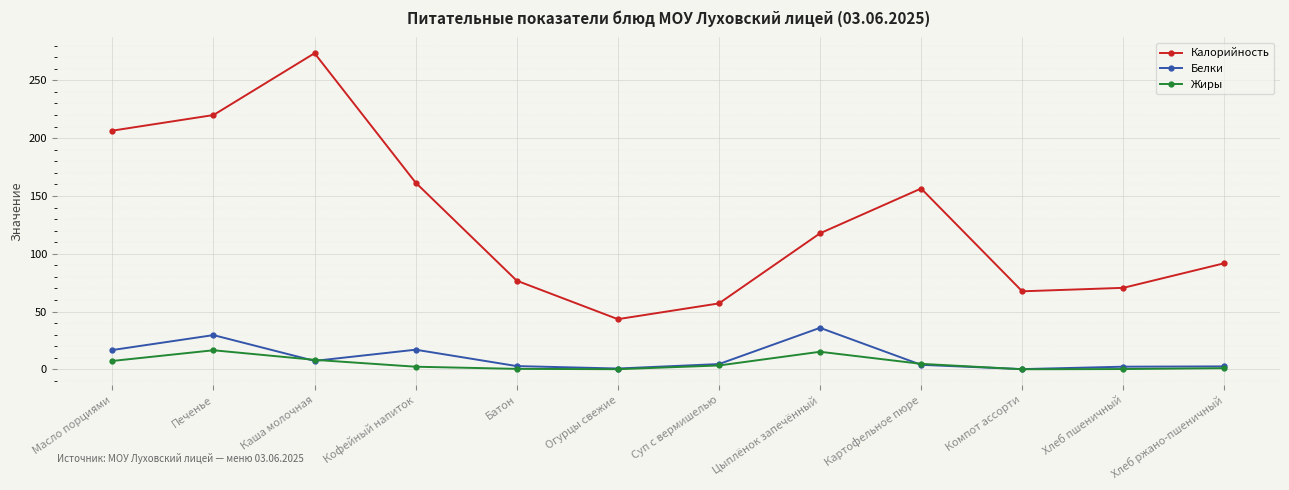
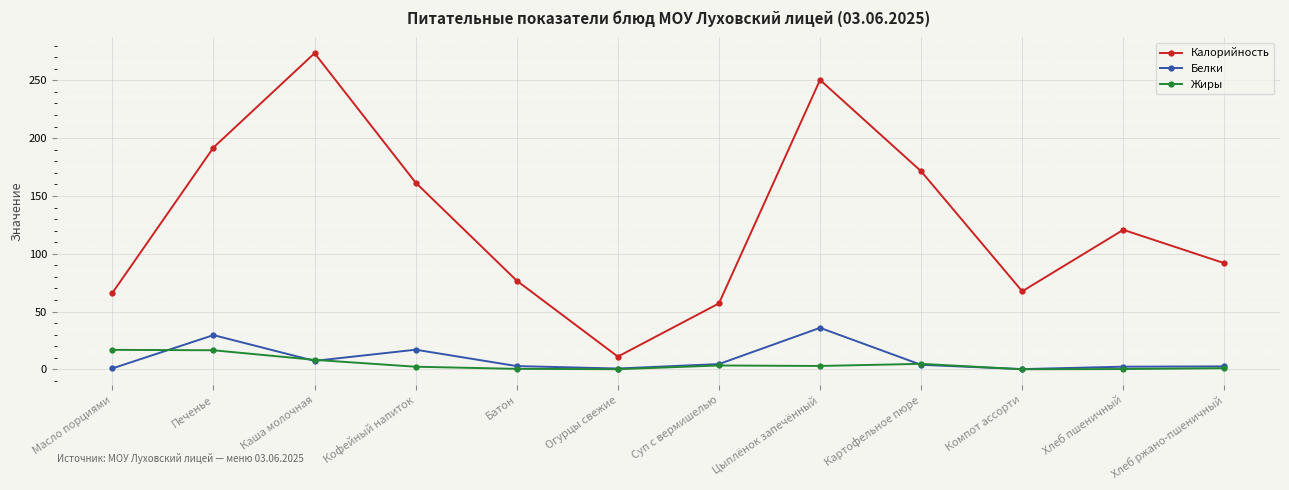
Калорийность, Масло порциями: 207 -> 66
Белки, Масло порциями: 17 -> 1
Жиры, Масло порциями: 7 -> 17
Калорийность, Печенье: 220 -> 192
Калорийность, Огурцы свежие: 43 -> 11
Калорийность, Цыплёнок запечённый: 118 -> 250
Жиры, Цыплёнок запечённый: 15 -> 3
Калорийность, Картофельное пюре: 156 -> 171
Калорийность, Хлеб пшеничный: 71 -> 121
